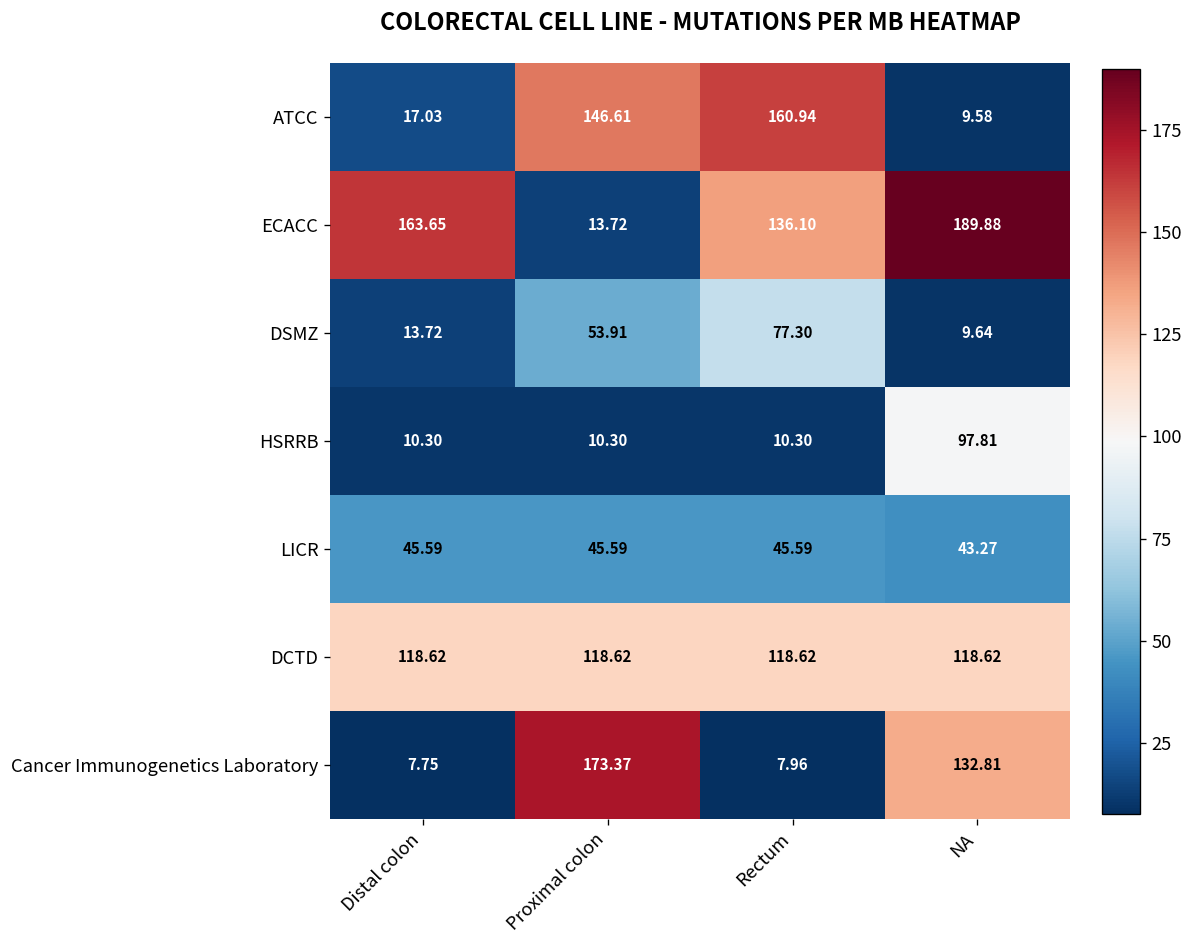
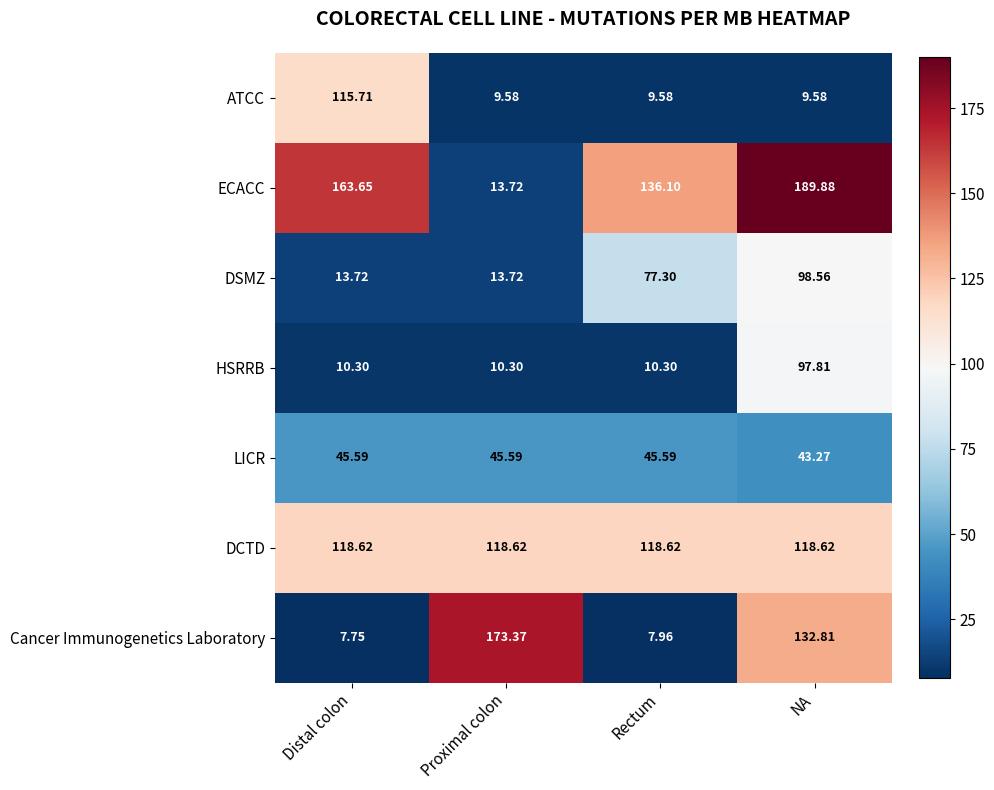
ATCC, Distal colon: 17.03 -> 115.71
ATCC, Proximal colon: 146.61 -> 9.58
ATCC, Rectum: 160.94 -> 9.58
DSMZ, Proximal colon: 53.91 -> 13.72
DSMZ, NA: 9.64 -> 98.56
